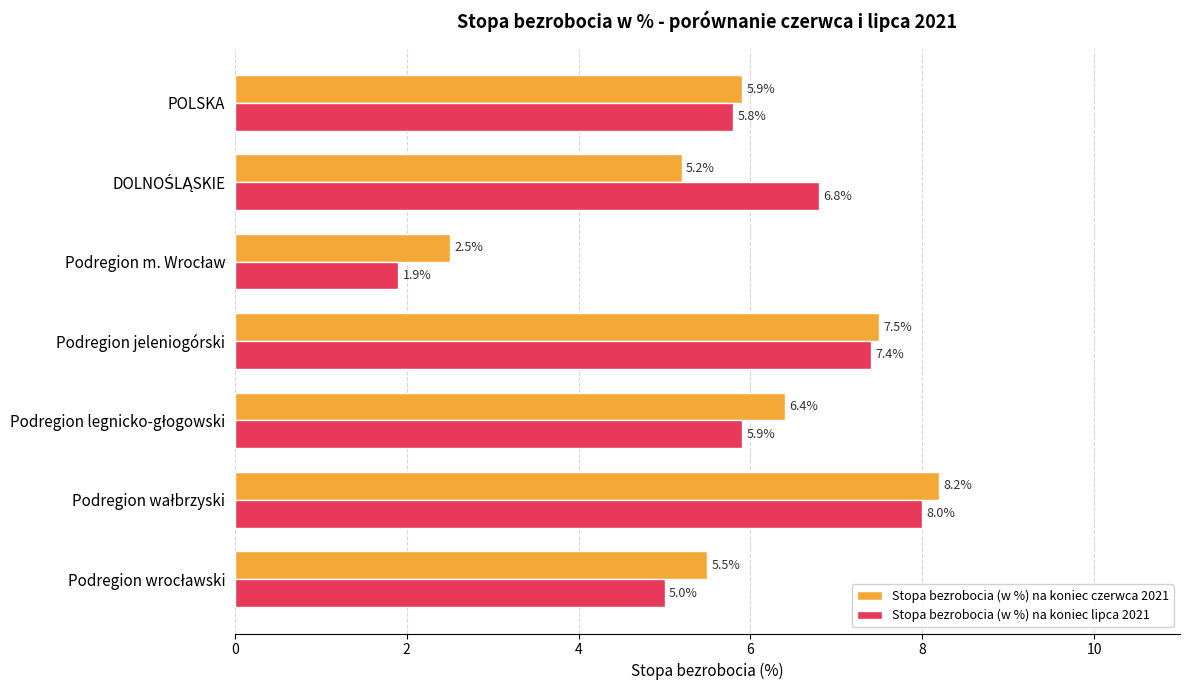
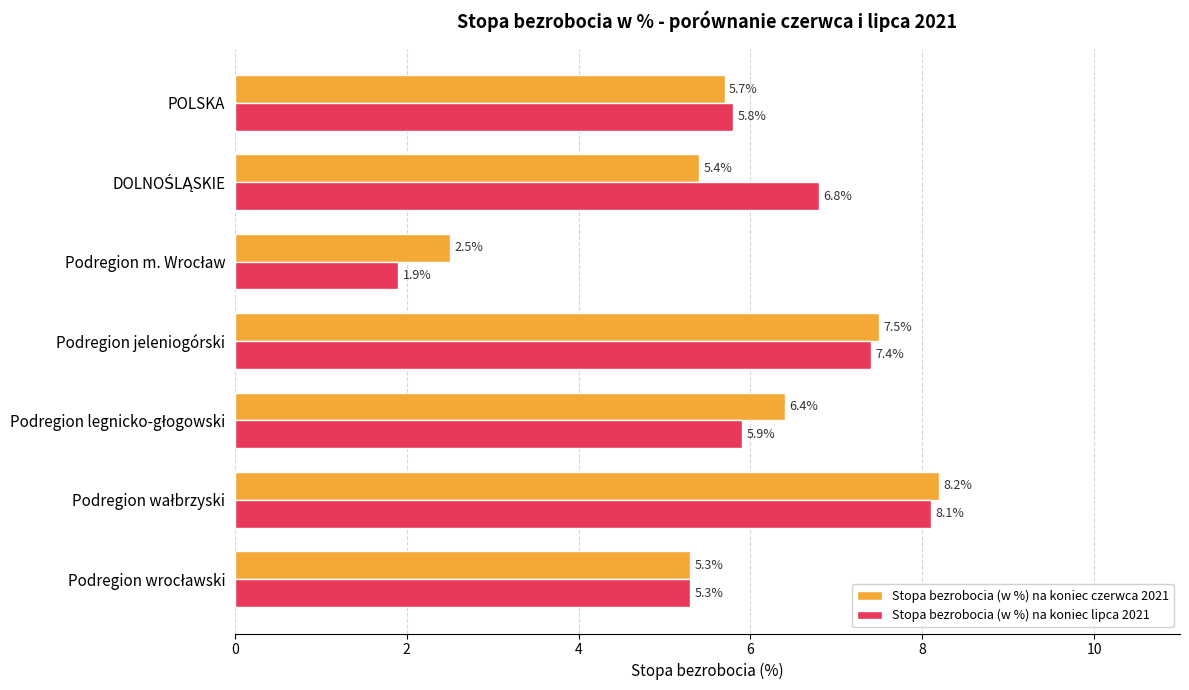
Stopa bezrobocia (w %) na koniec czerwca 2021, POLSKA: 5.9% -> 5.7%
Stopa bezrobocia (w %) na koniec czerwca 2021, DOLNOŚLĄSKIE: 5.2% -> 5.4%
Stopa bezrobocia (w %) na koniec lipca 2021, Podregion wałbrzyski: 8.0% -> 8.1%
Stopa bezrobocia (w %) na koniec czerwca 2021, Podregion wrocławski: 5.5% -> 5.3%
Stopa bezrobocia (w %) na koniec lipca 2021, Podregion wrocławski: 5.0% -> 5.3%
